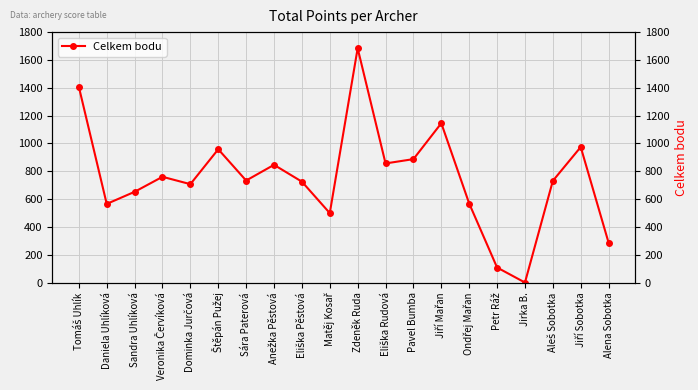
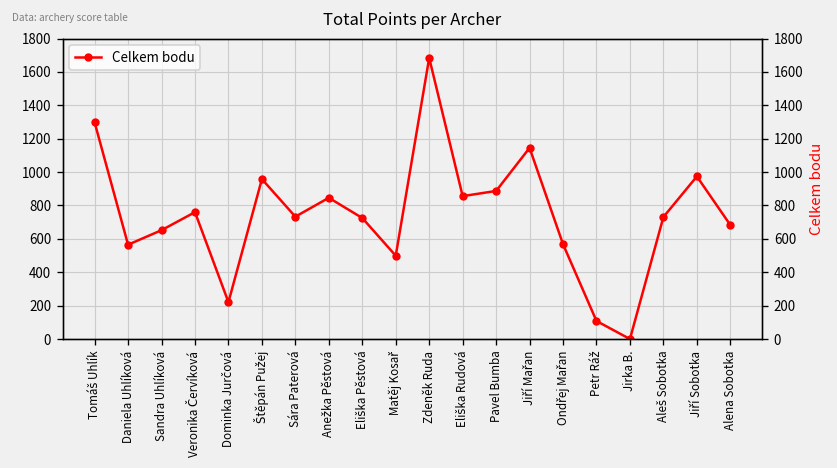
Tomáš Uhlík: 1410 -> 1300
Dominka Jurčová: 710 -> 220
Alena Sobotka: 290 -> 680
